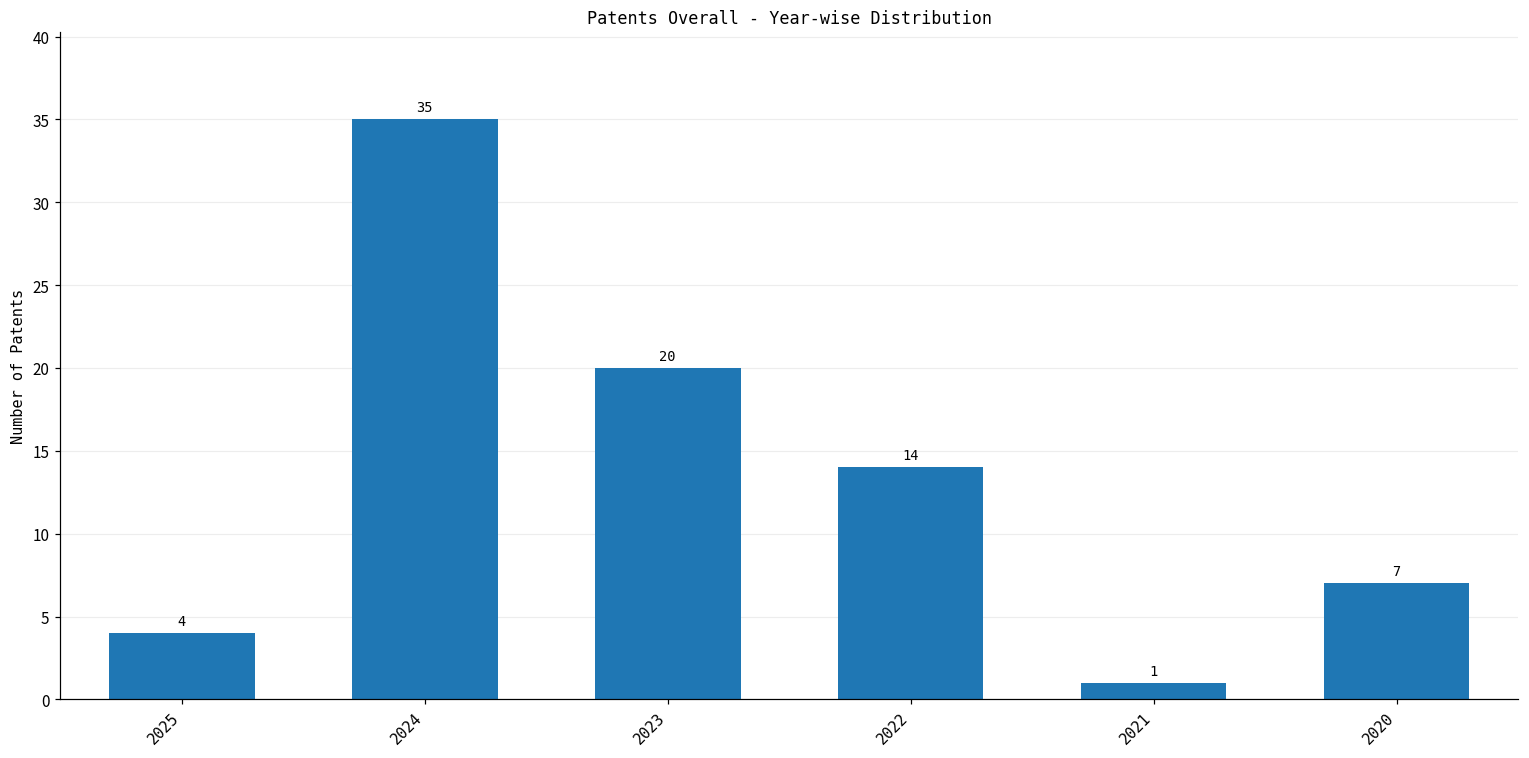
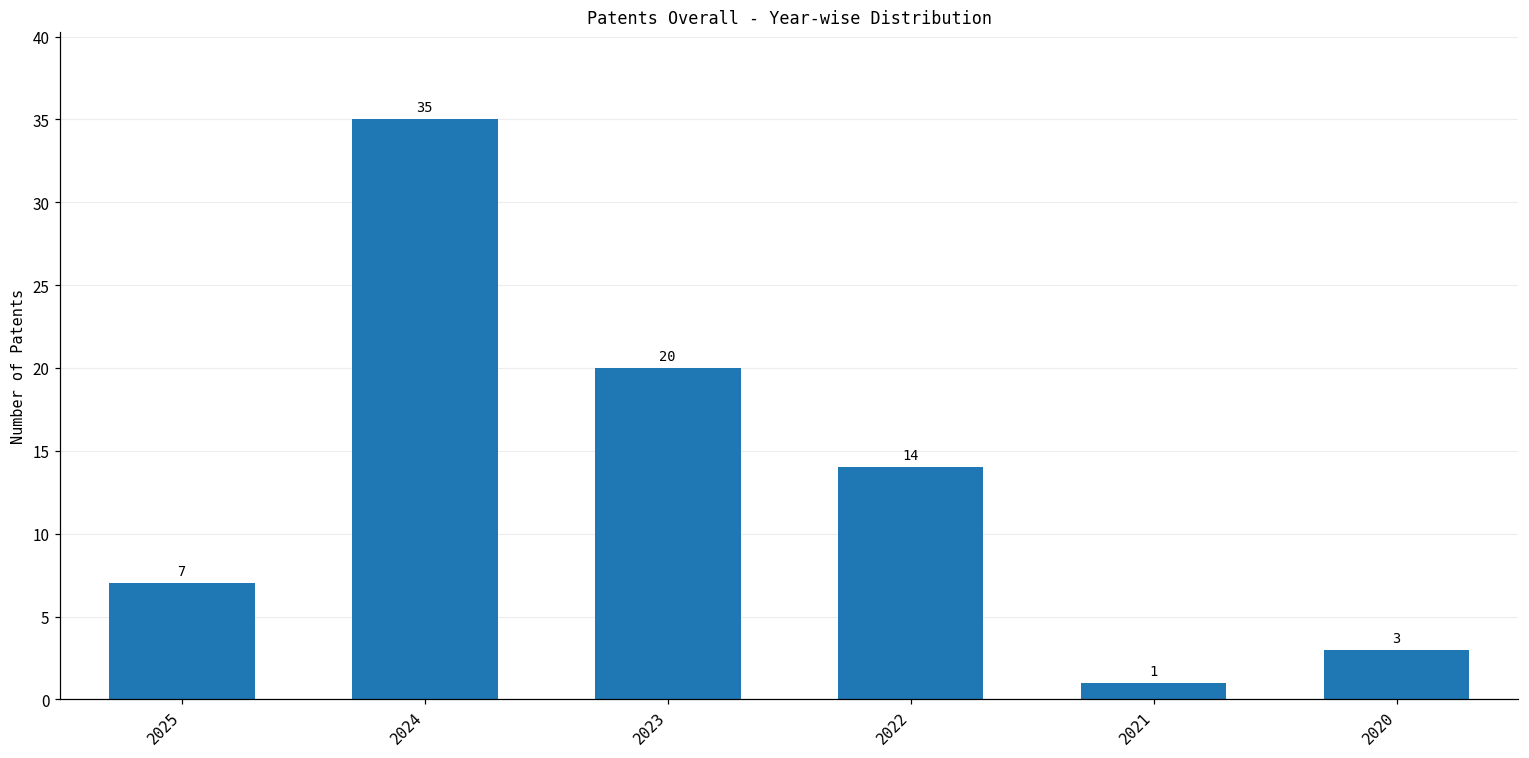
2025: 4 -> 7
2020: 7 -> 3
